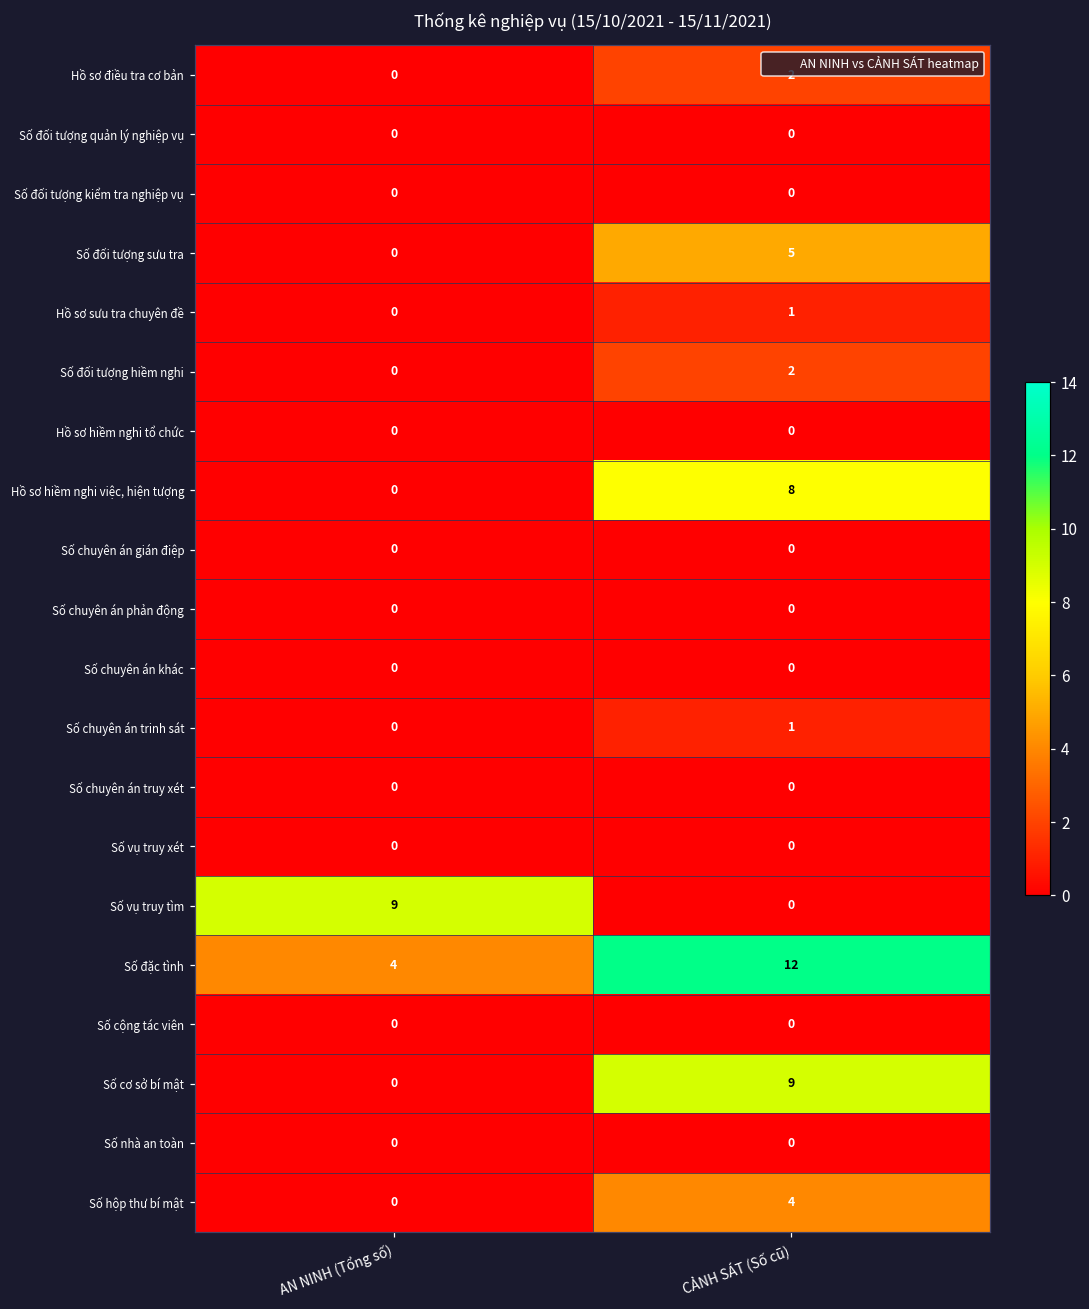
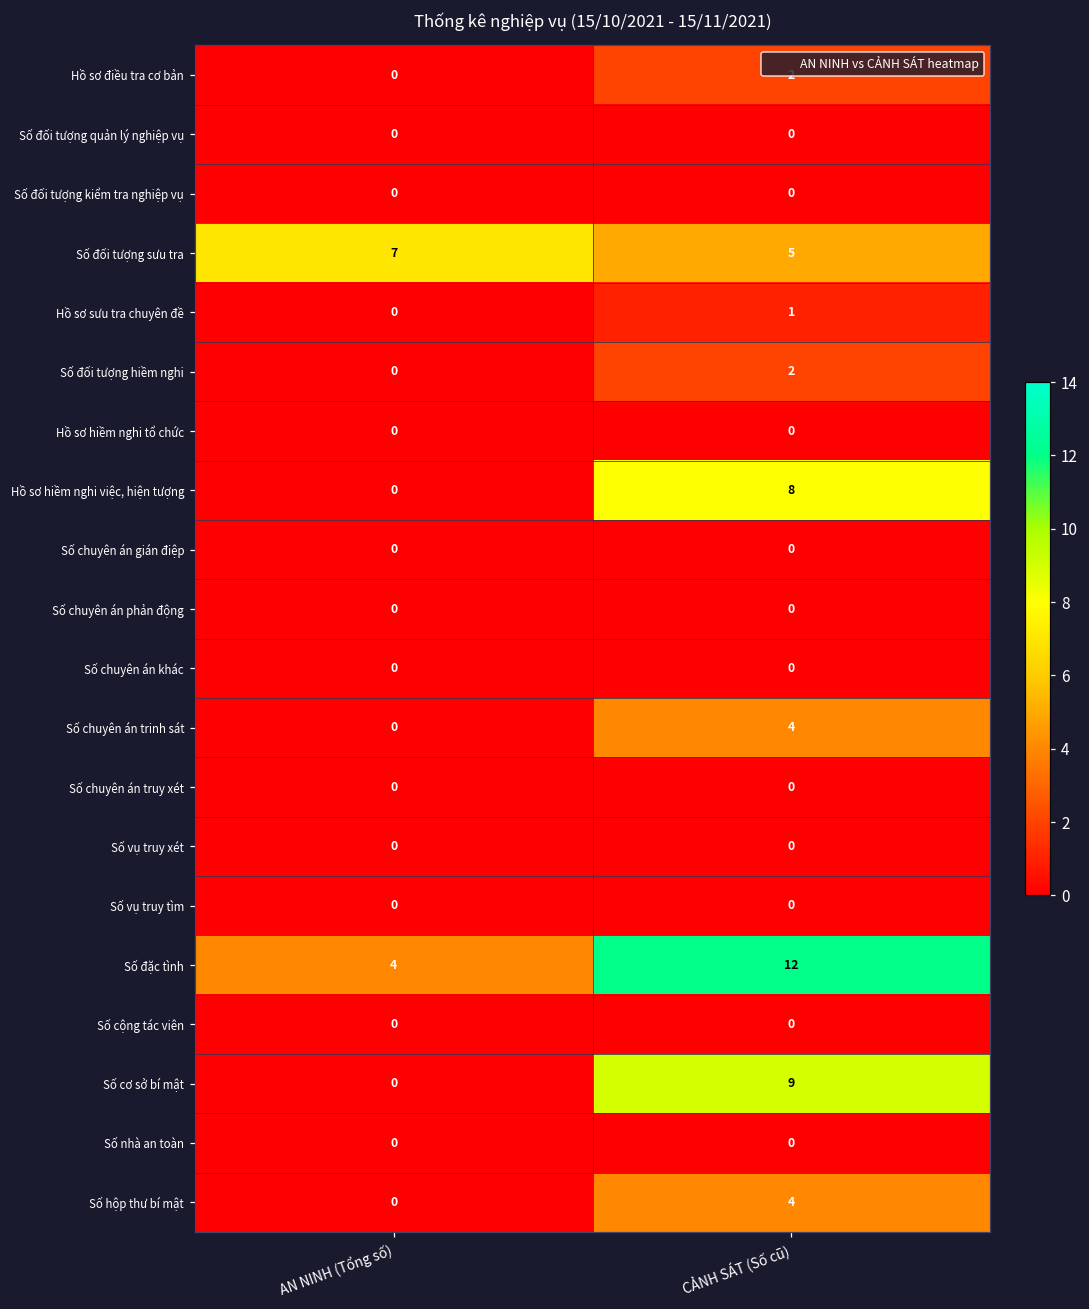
Số đối tượng sưu tra, AN NINH (Tổng số): 0 -> 7
Số chuyên án trinh sát, CẢNH SÁT (Số cũ): 1 -> 4
Số vụ truy tìm, AN NINH (Tổng số): 9 -> 0
